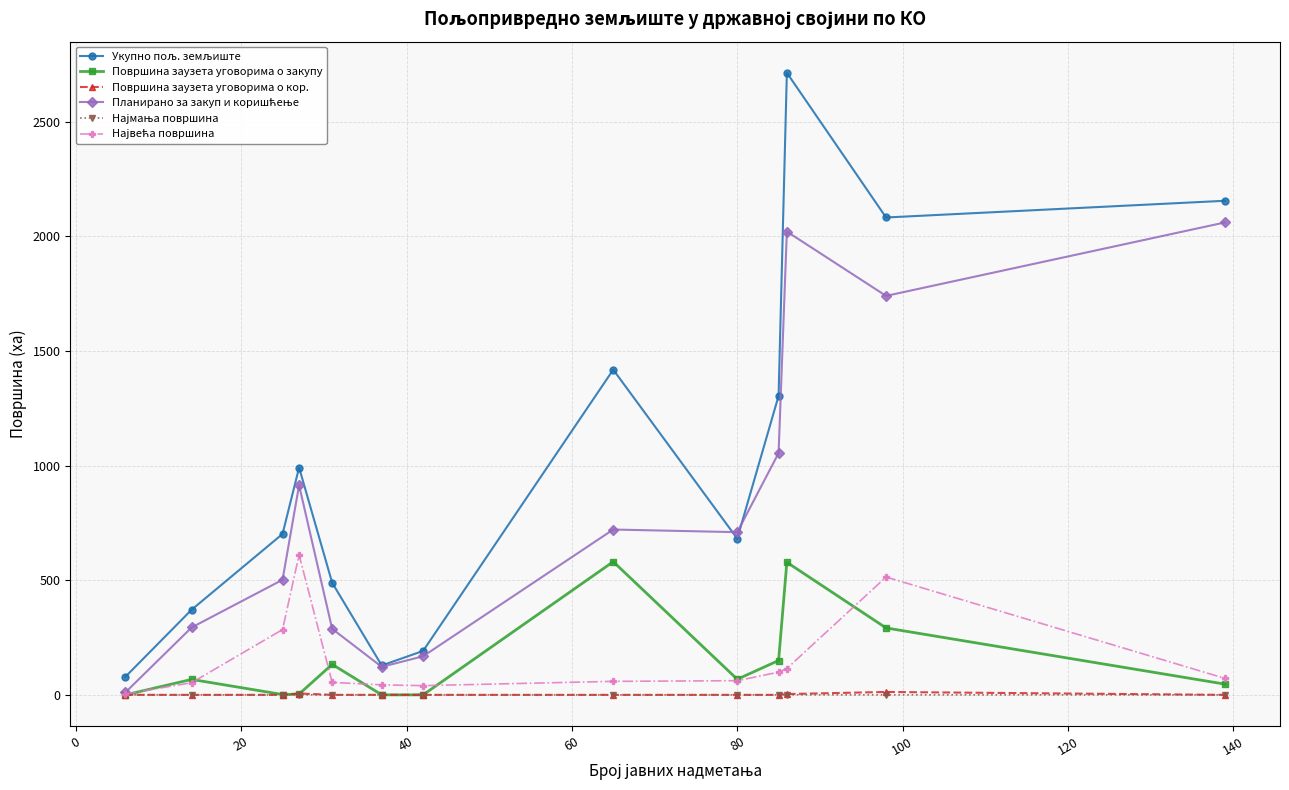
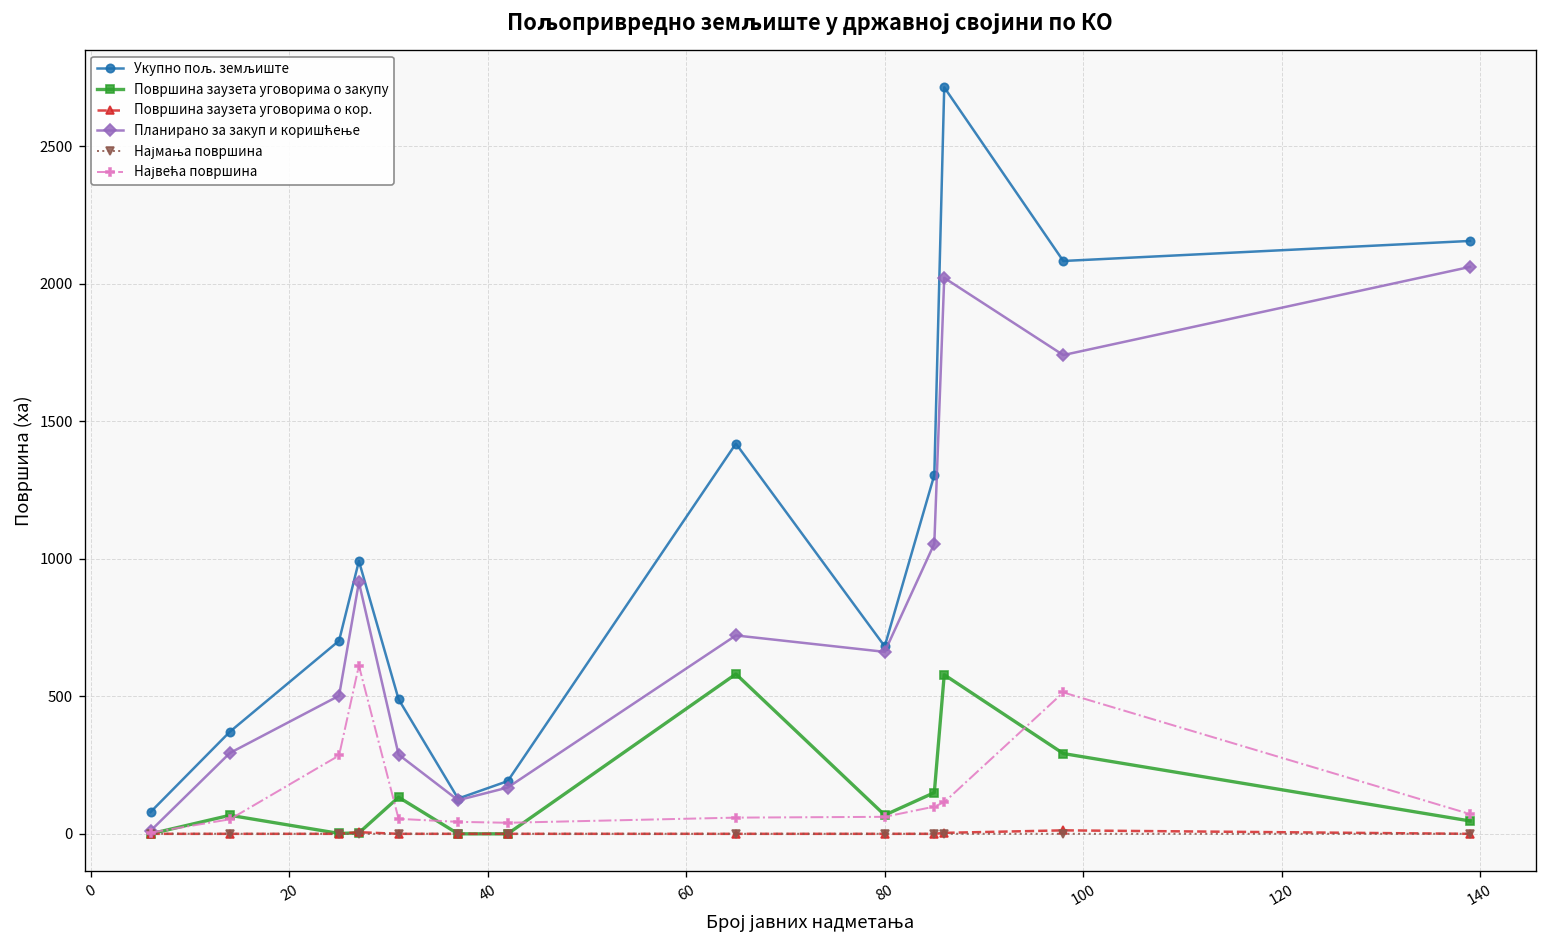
Планирано за закуп и коришћење, 80: 710 -> 660
